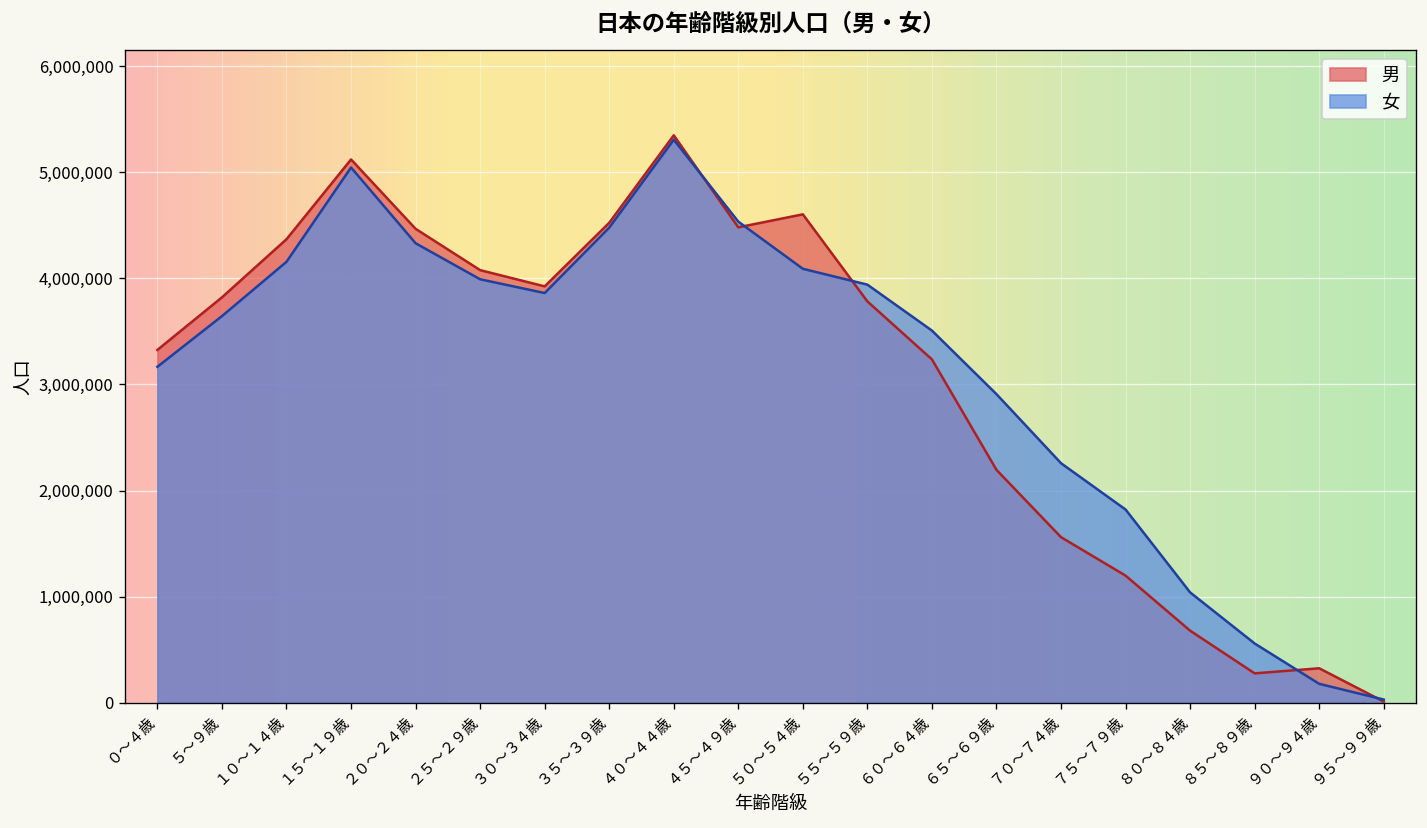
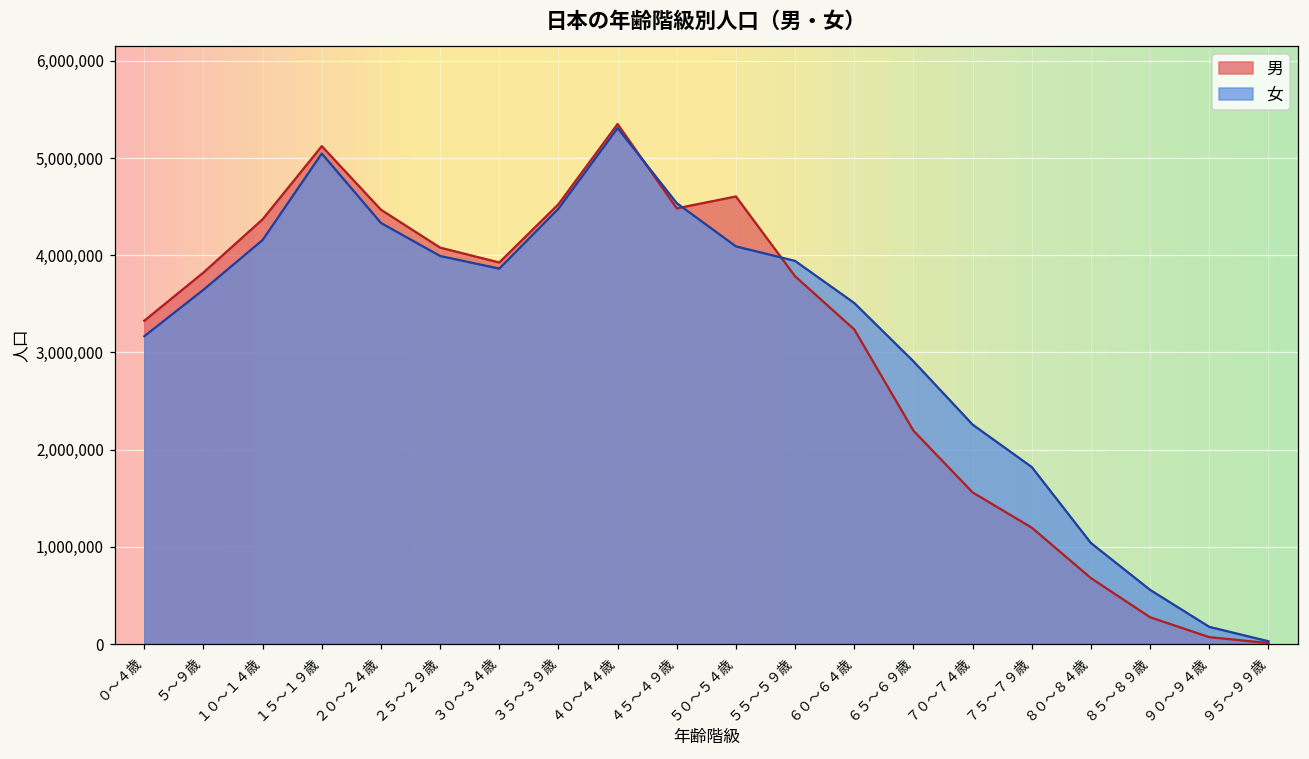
男, ９０～９４歳: 300,000 -> 100,000
